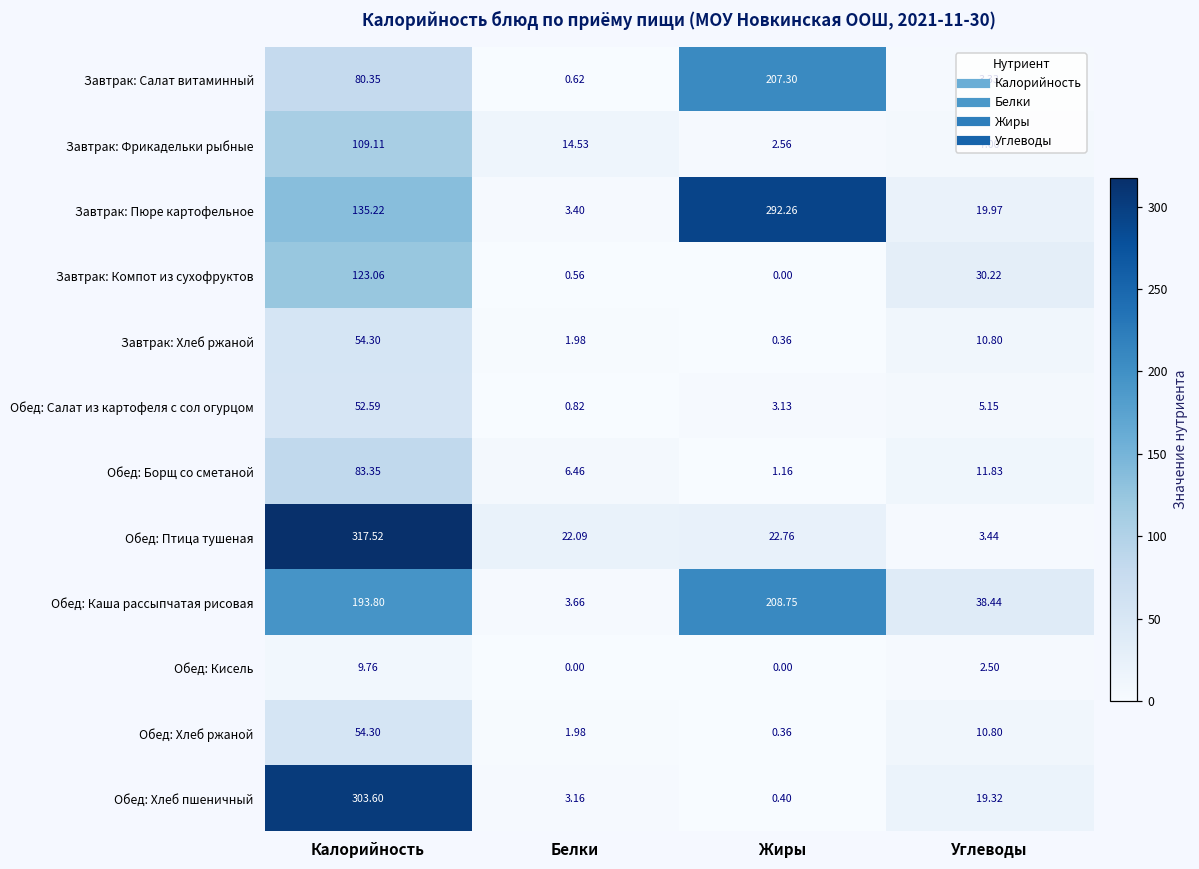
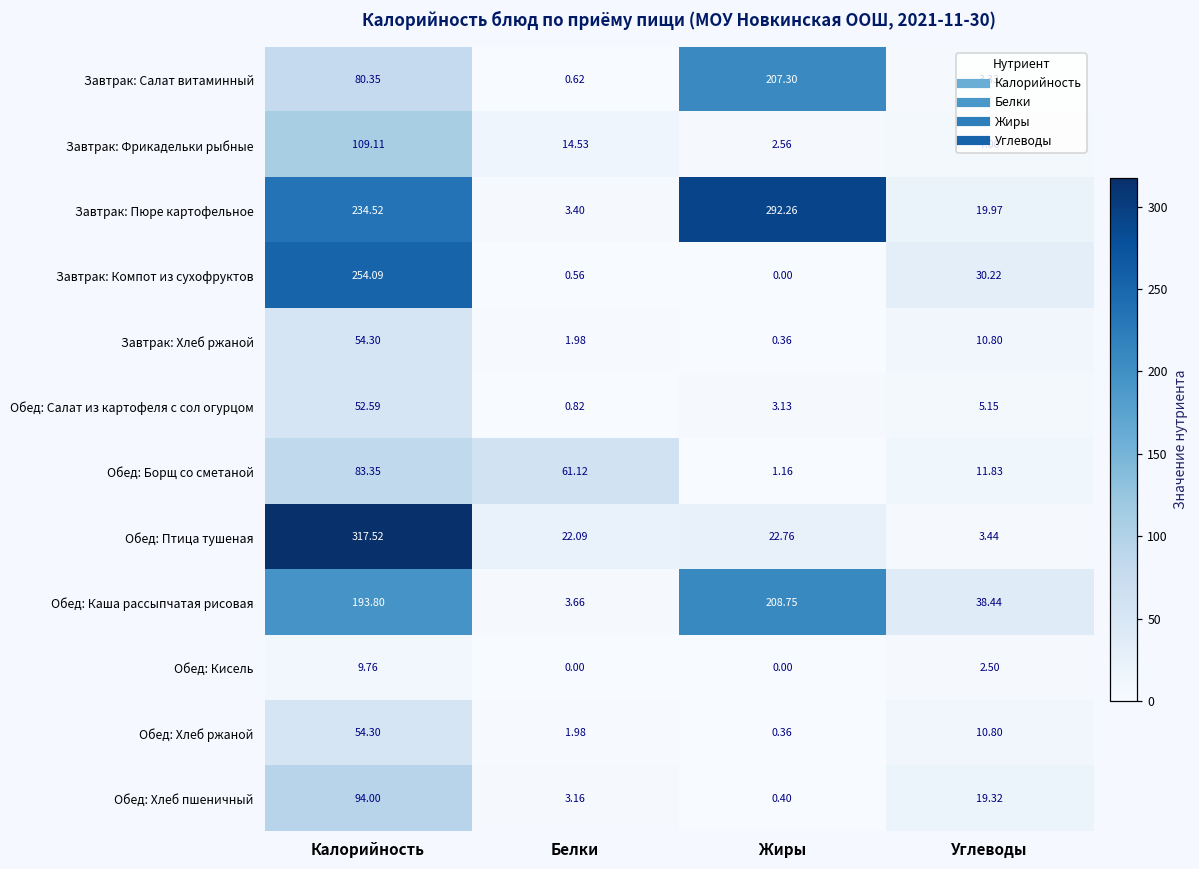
Завтрак: Пюре картофельное, Калорийность: 135.22 -> 234.52
Завтрак: Компот из сухофруктов, Калорийность: 123.06 -> 254.09
Обед: Борщ со сметаной, Белки: 6.46 -> 61.12
Обед: Хлеб пшеничный, Калорийность: 303.60 -> 94.00
